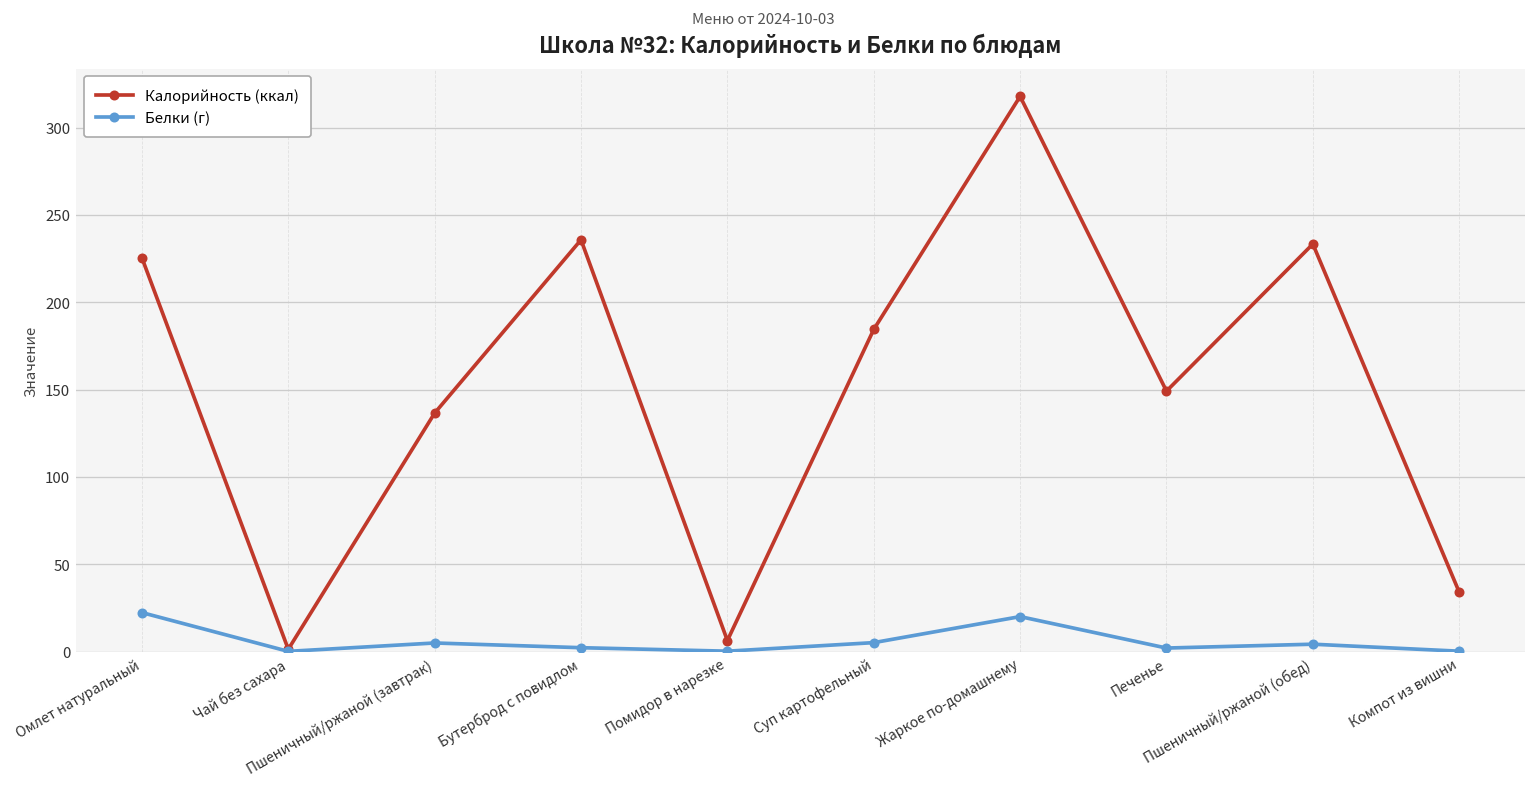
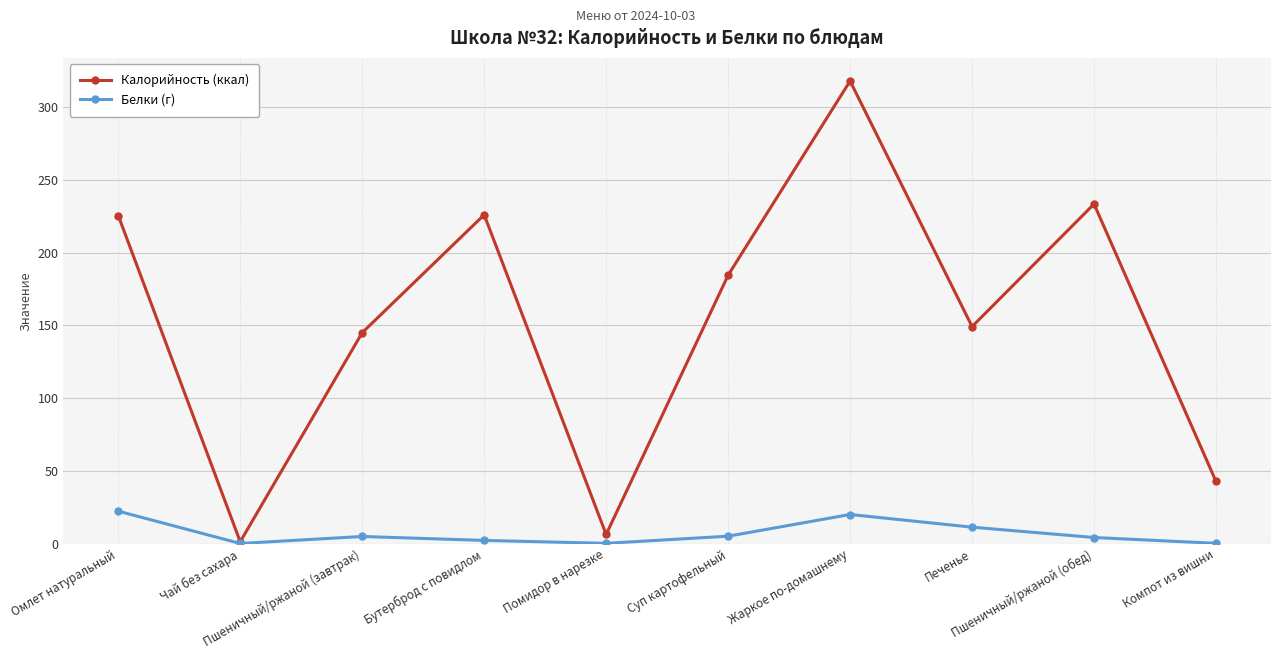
Калорийность (ккал), Пшеничный/ржаной (завтрак): 137 -> 145
Калорийность (ккал), Бутерброд с повидлом: 236 -> 226
Белки (г), Печенье: 2 -> 11
Калорийность (ккал), Компот из вишни: 34 -> 43
